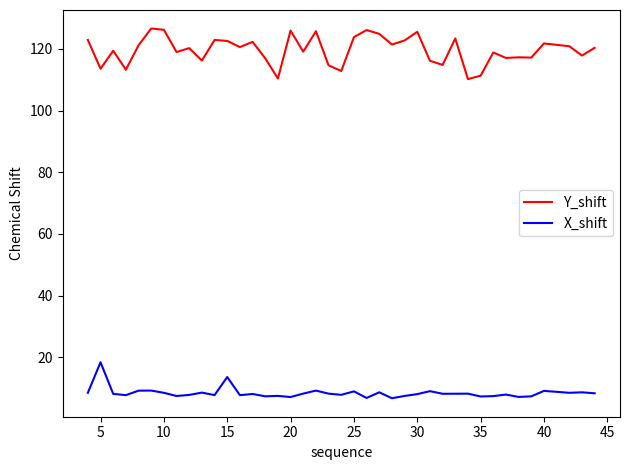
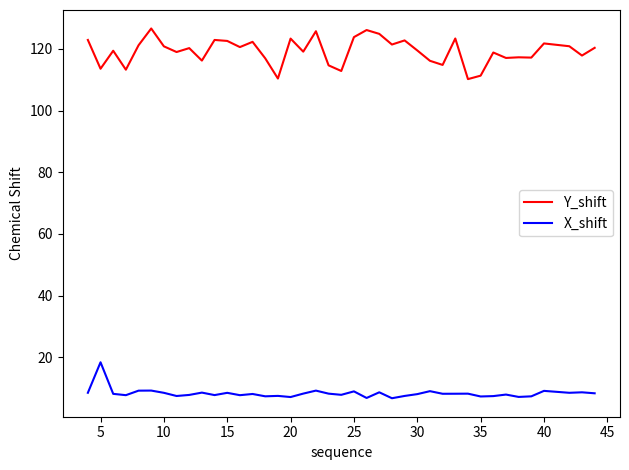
Y_shift, 10: 126 -> 121
X_shift, 15: 14 -> 8
Y_shift, 20: 126 -> 123
Y_shift, 30: 126 -> 119
